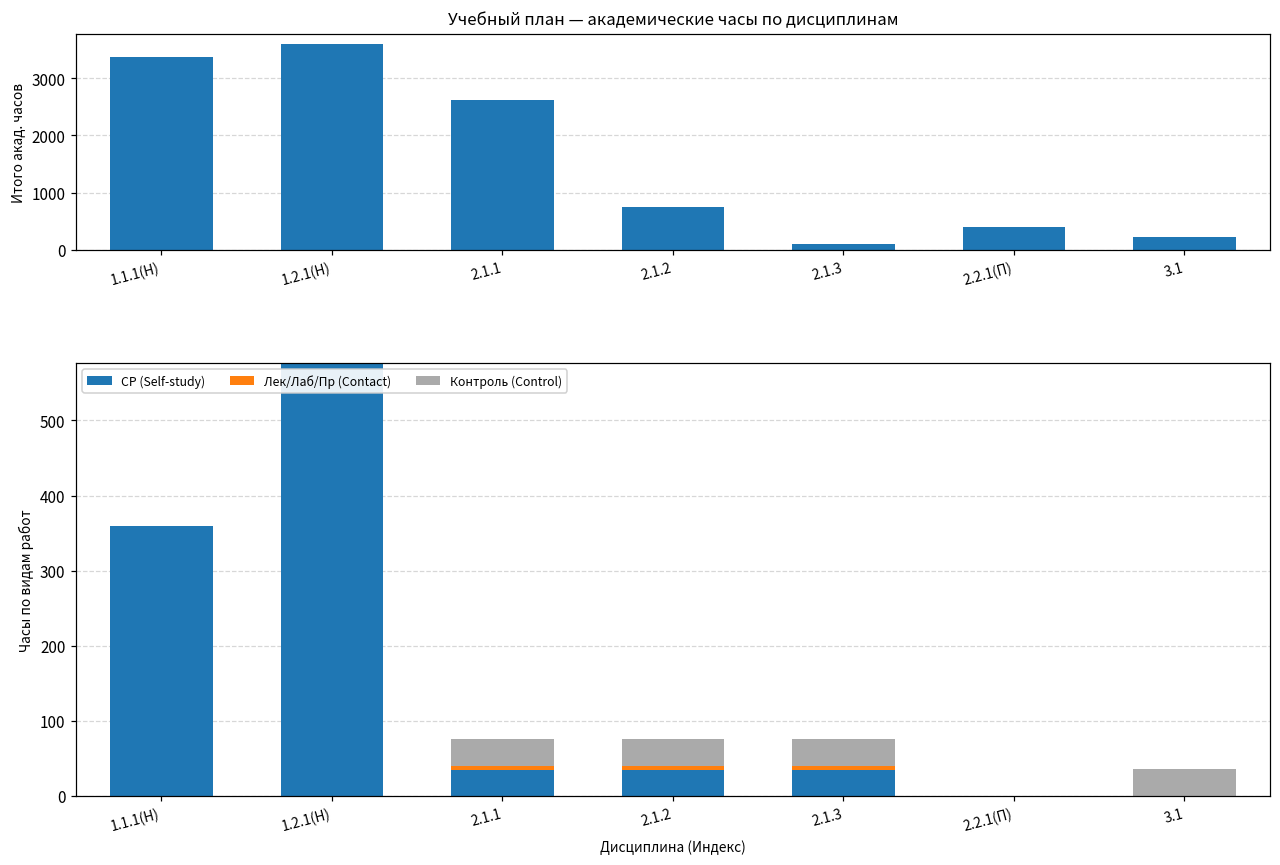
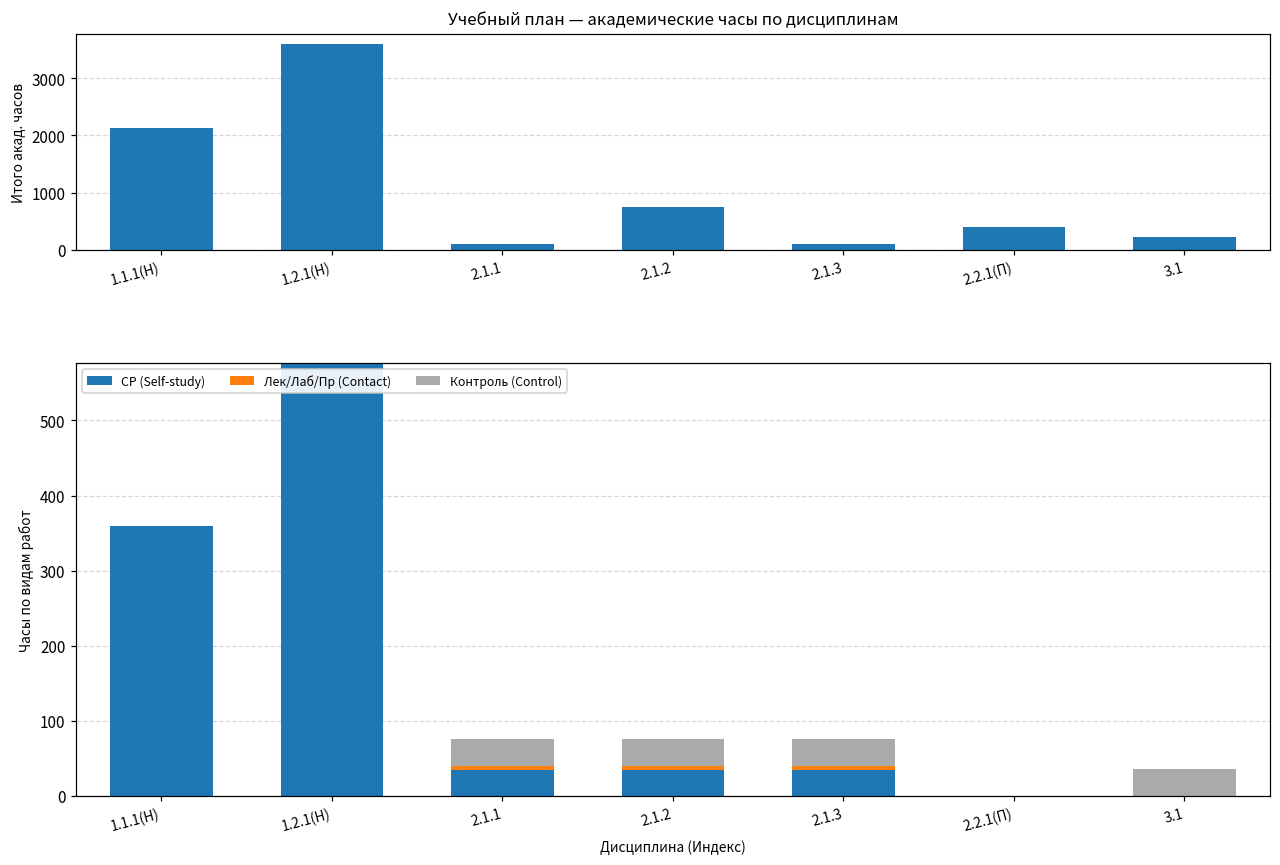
Учебный план — академические часы по дисциплинам, 1.1.1(Н): 3400 -> 2100
Учебный план — академические часы по дисциплинам, 2.1.1: 2600 -> 100
